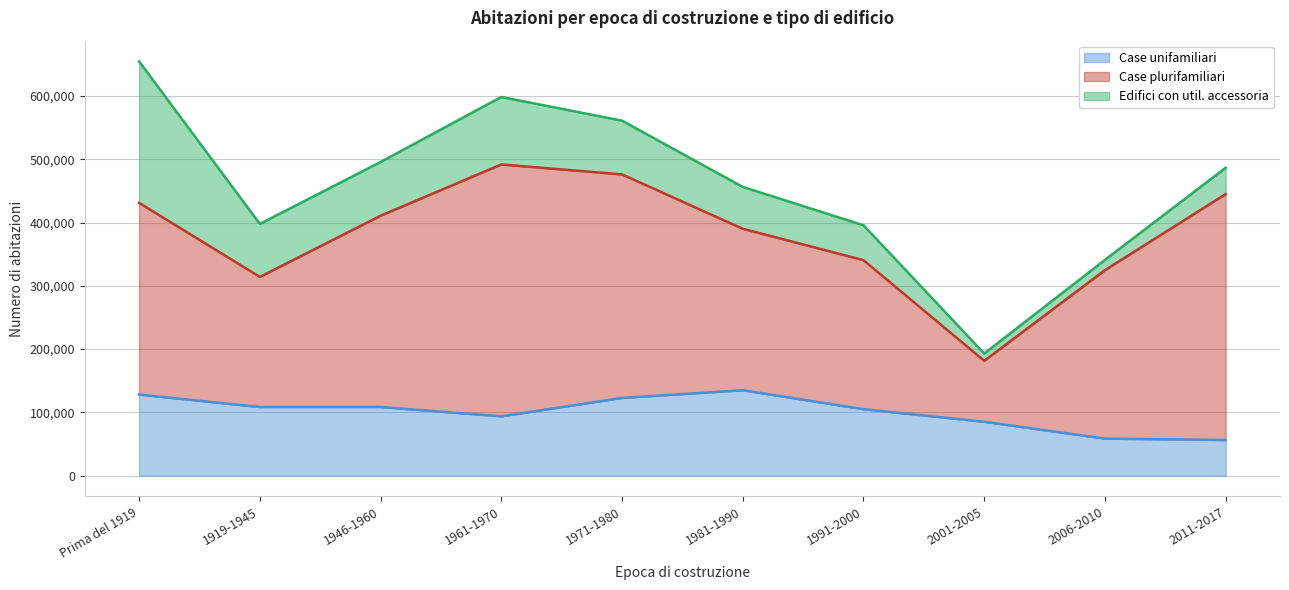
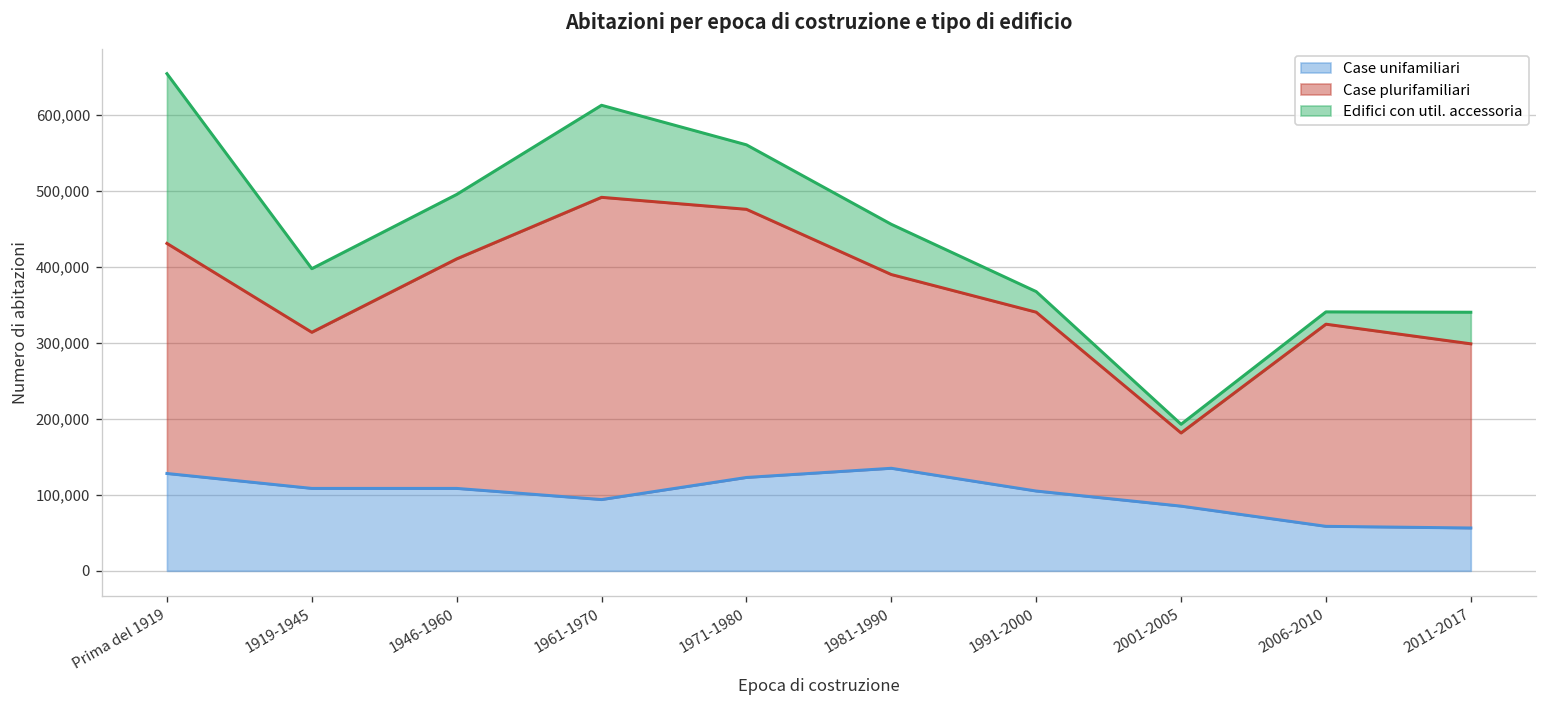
Edifici con util. accessoria, 1961-1970: 110,000 -> 120,000
Edifici con util. accessoria, 1991-2000: 60,000 -> 30,000
Case plurifamiliari, 2011-2017: 390,000 -> 240,000
